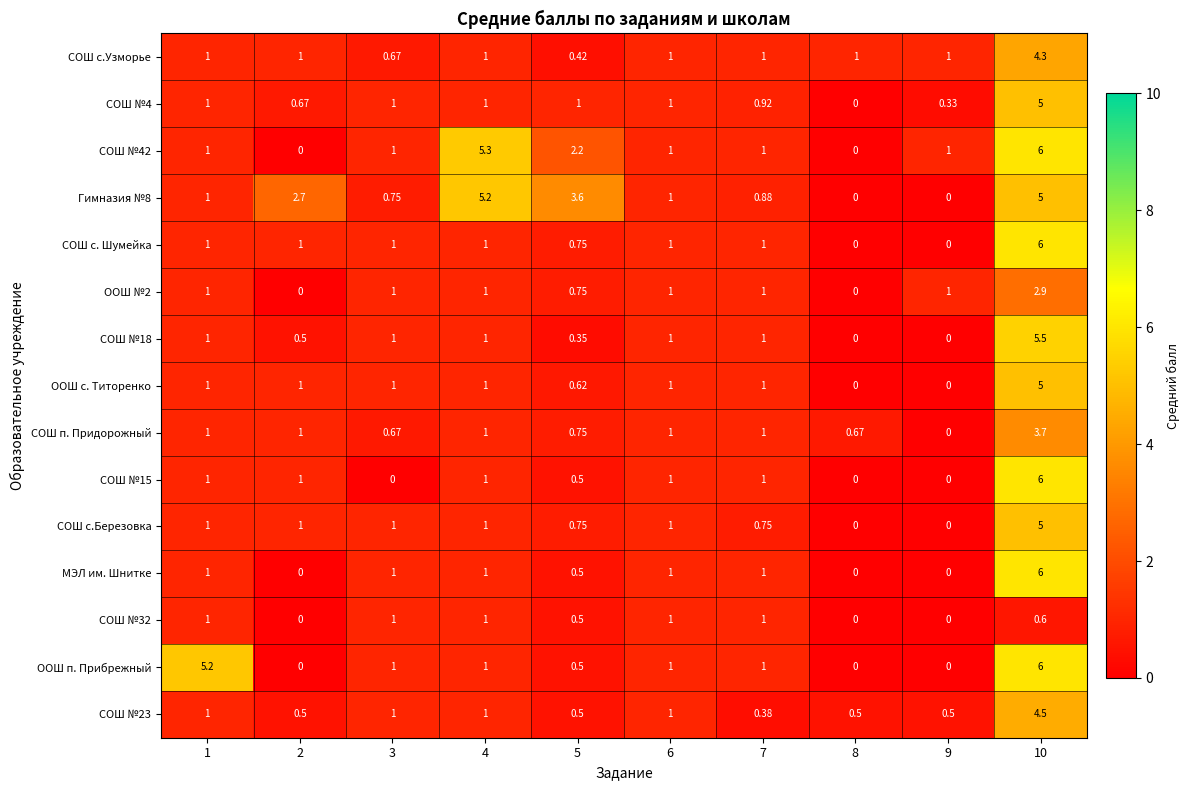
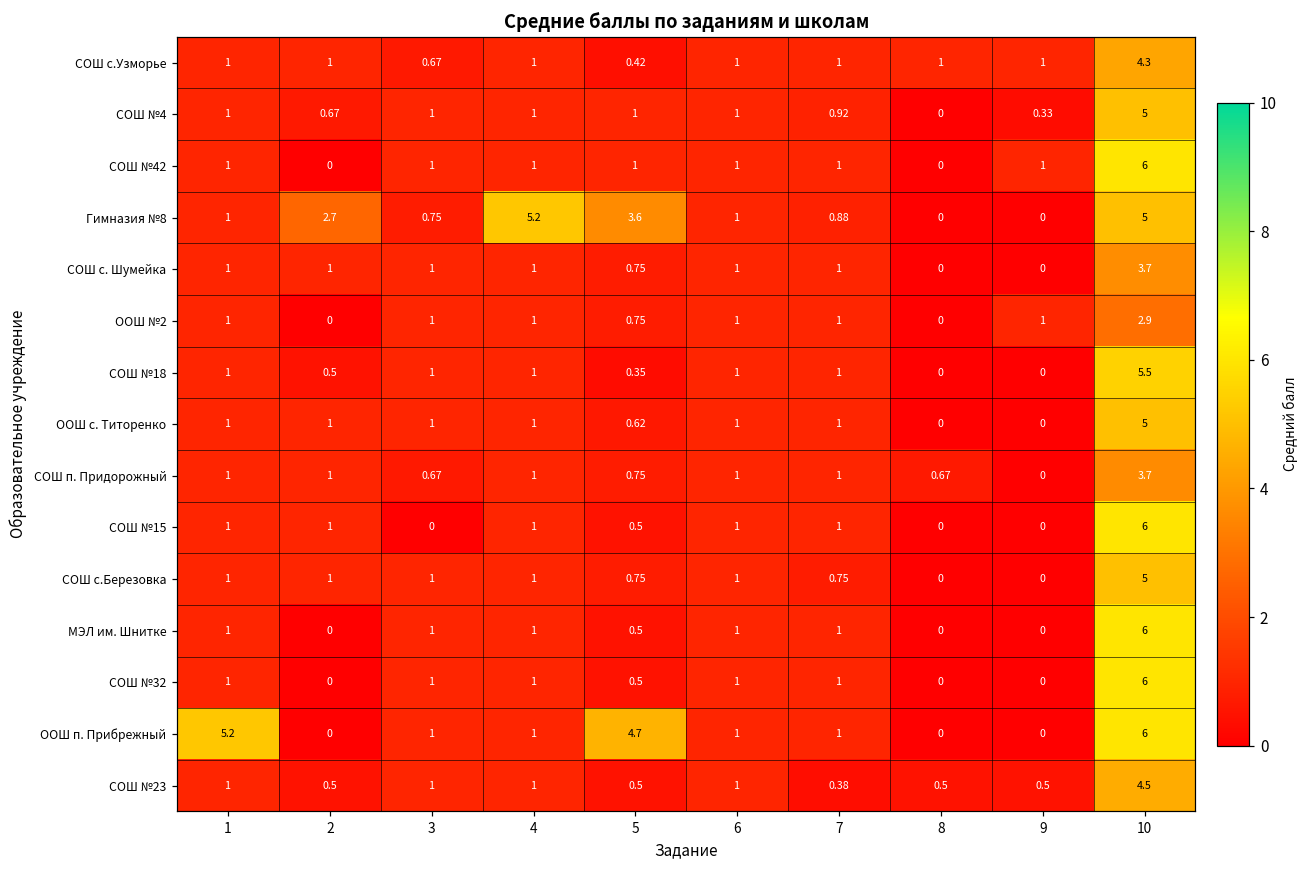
СОШ №42, 4: 5.3 -> 1
СОШ №42, 5: 2.2 -> 1
СОШ с. Шумейка, 10: 6 -> 3.7
СОШ №32, 10: 0.6 -> 6
ООШ п. Прибрежный, 5: 0.5 -> 4.7
